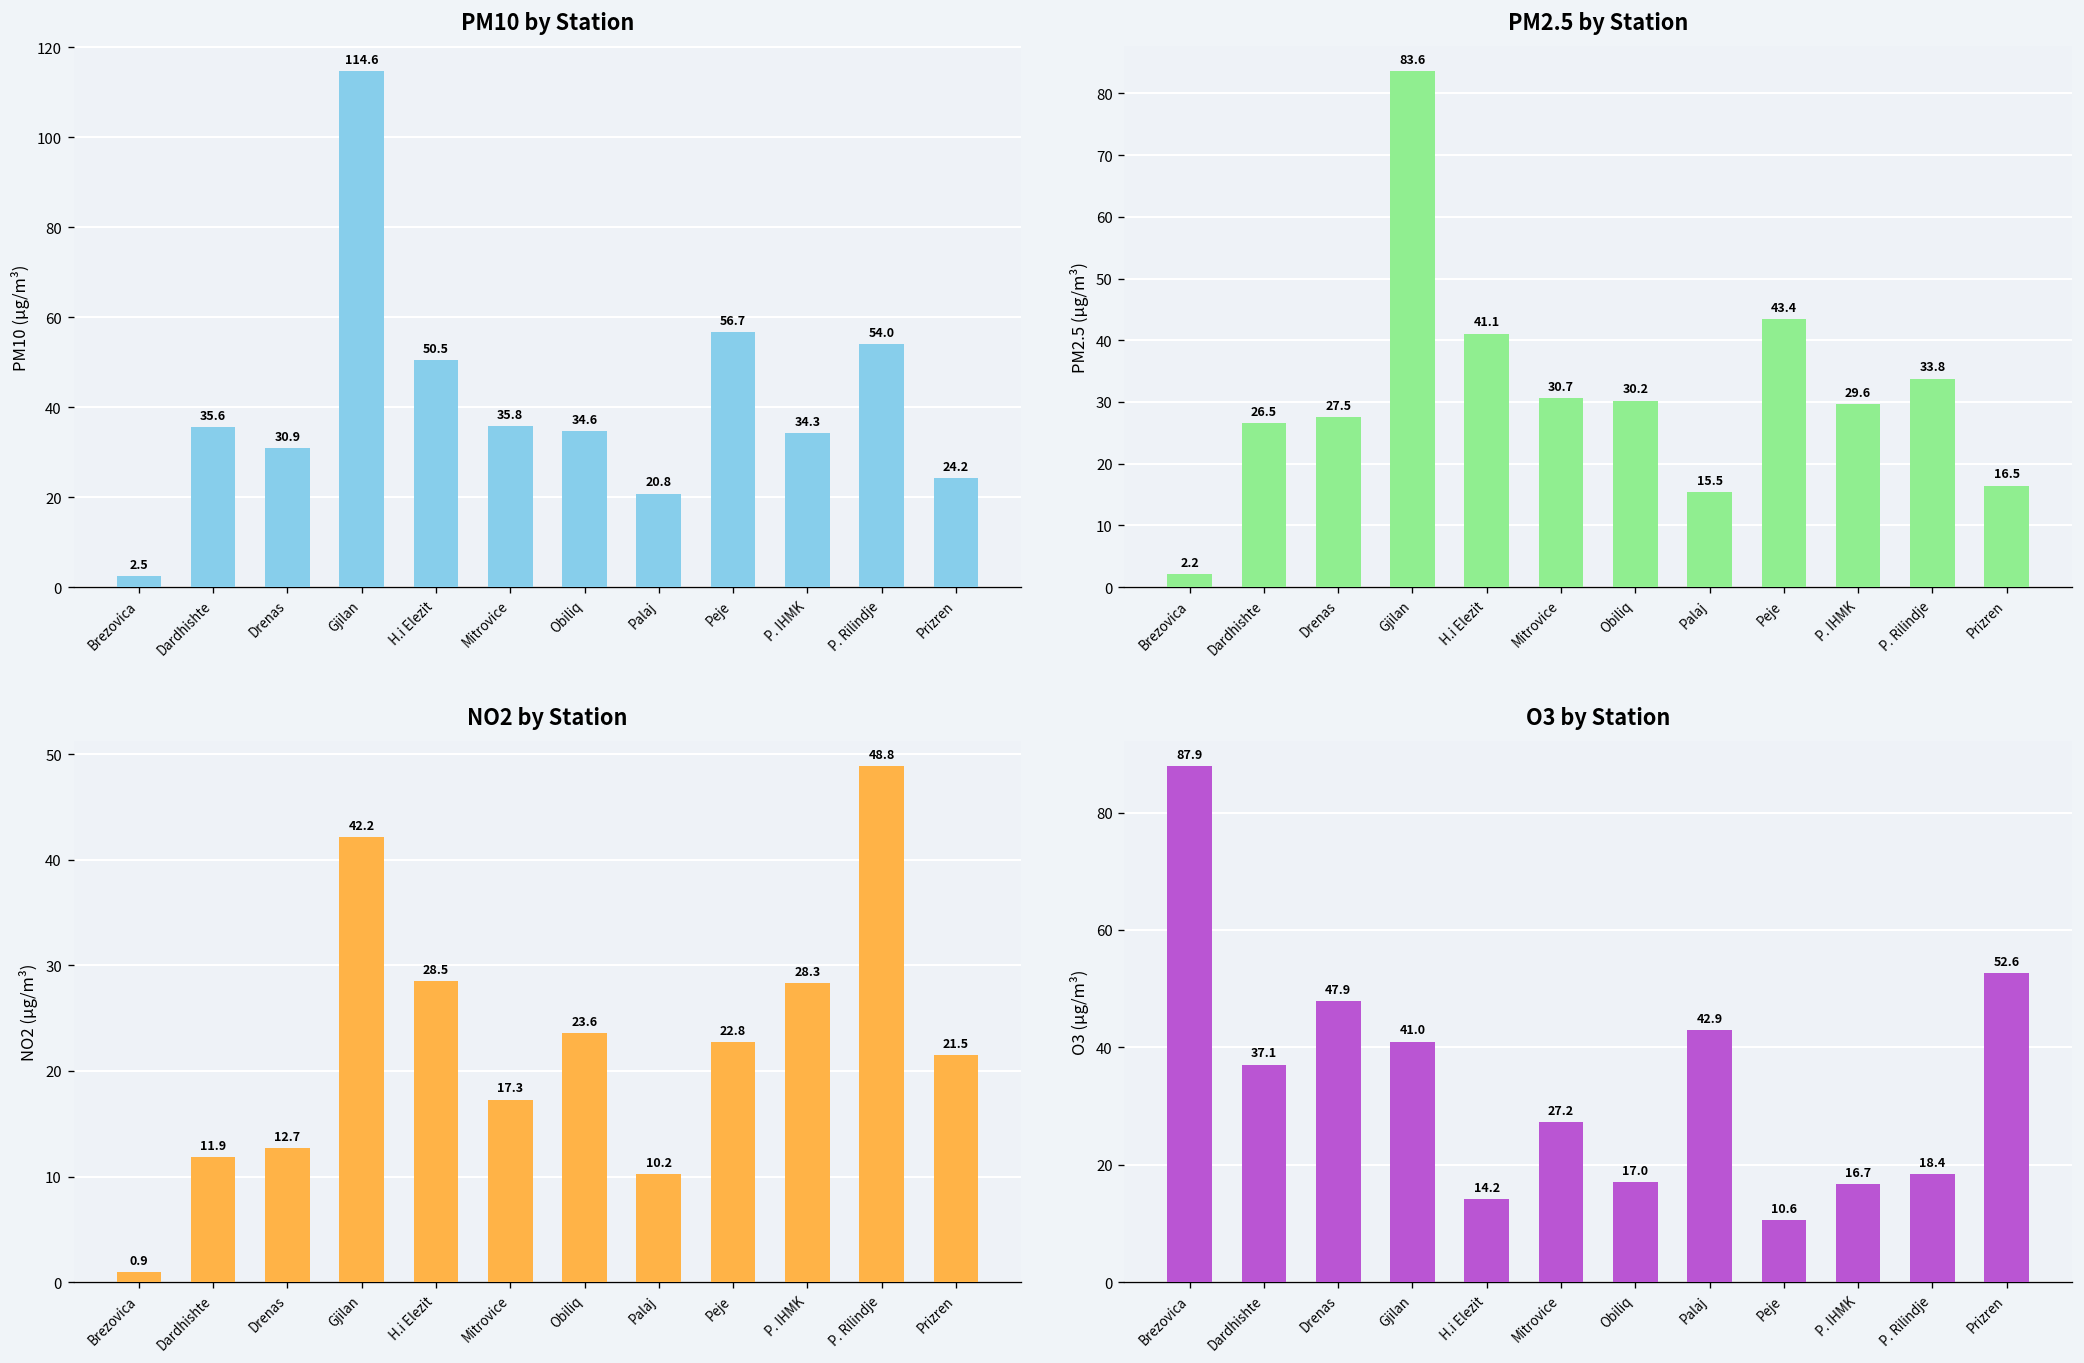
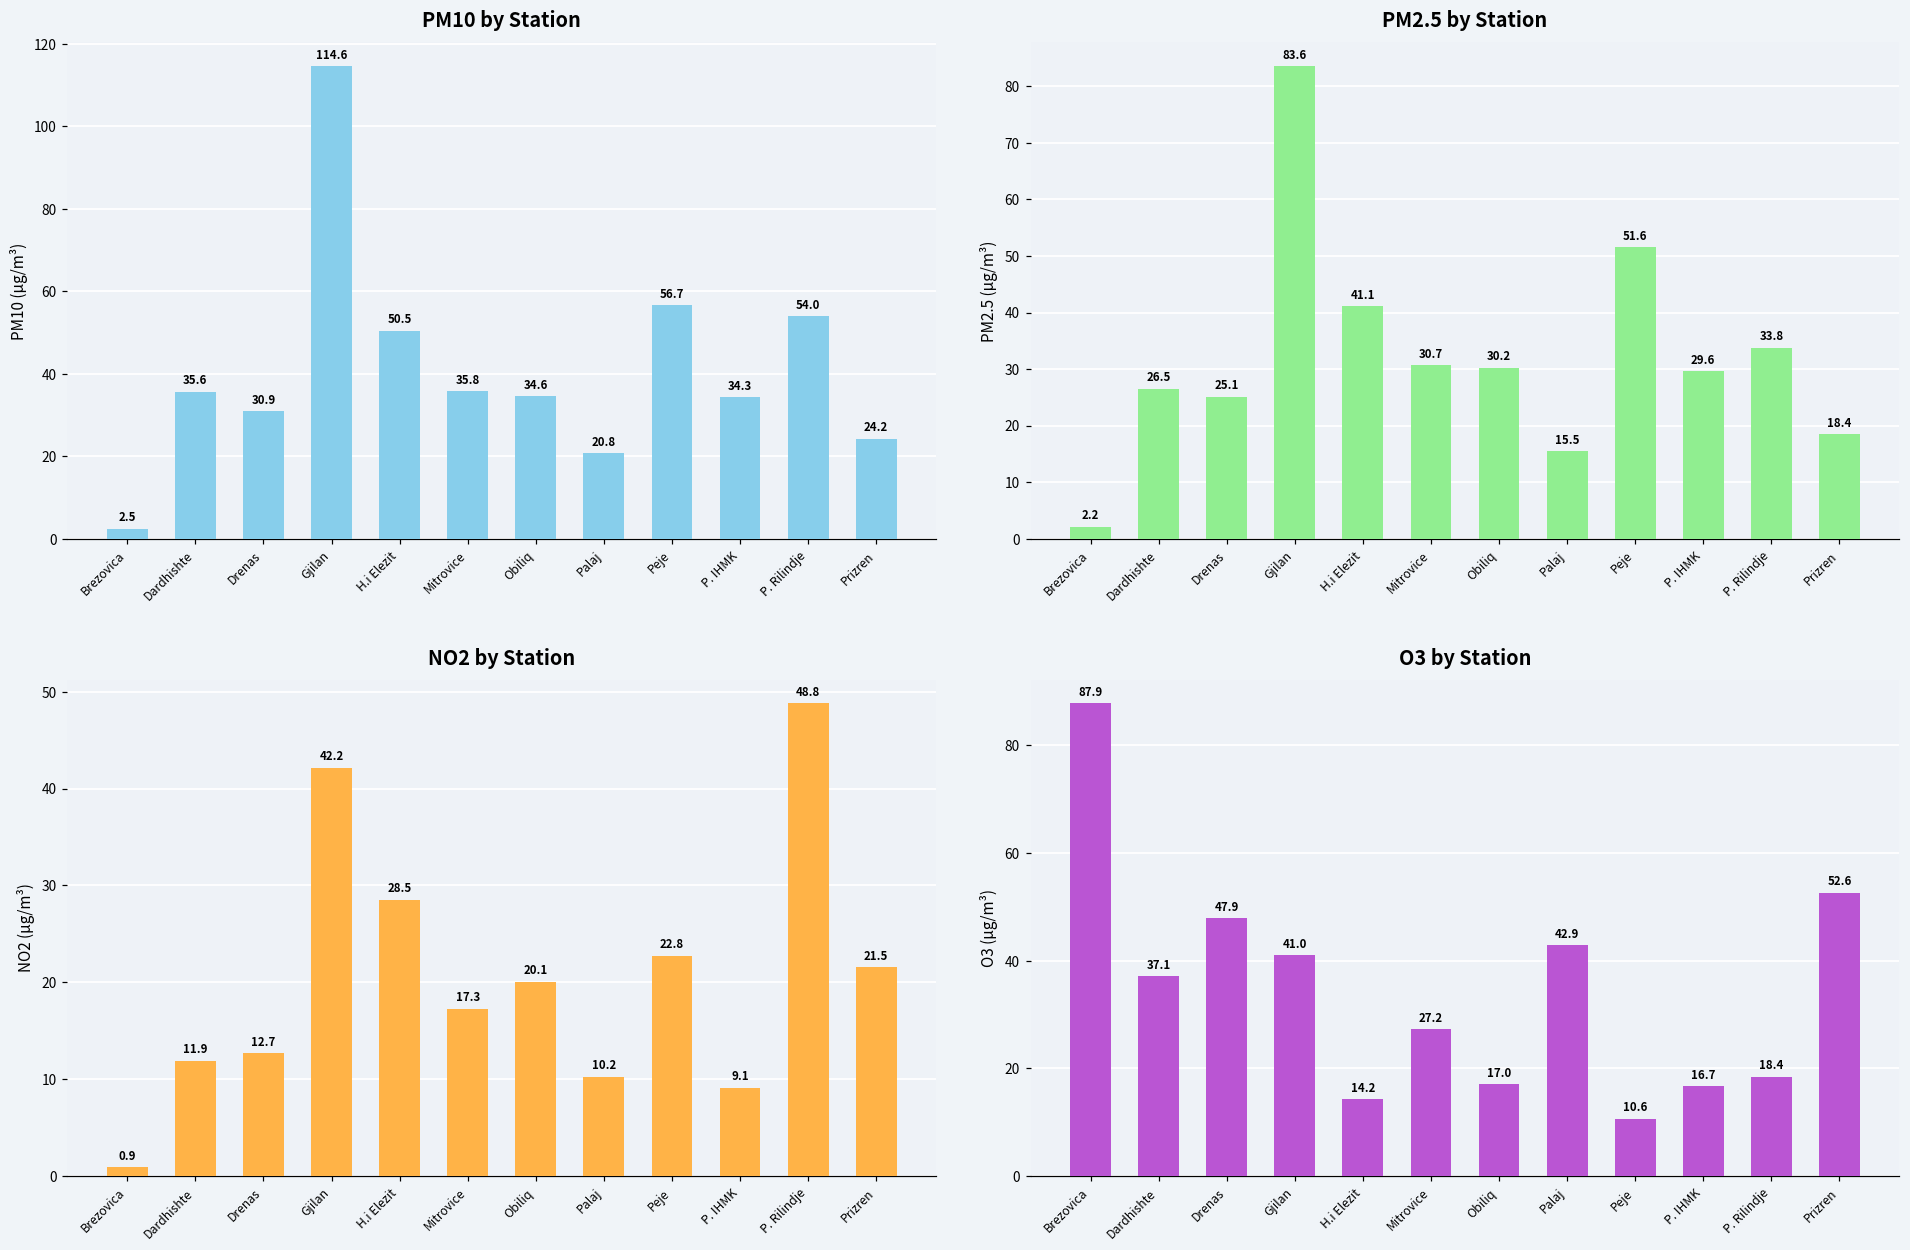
PM2.5 by Station, Drenas: 27.5 -> 25.1
PM2.5 by Station, Peje: 43.4 -> 51.6
PM2.5 by Station, Prizren: 16.5 -> 18.4
NO2 by Station, Obiliq: 23.6 -> 20.1
NO2 by Station, P. IHMK: 28.3 -> 9.1
